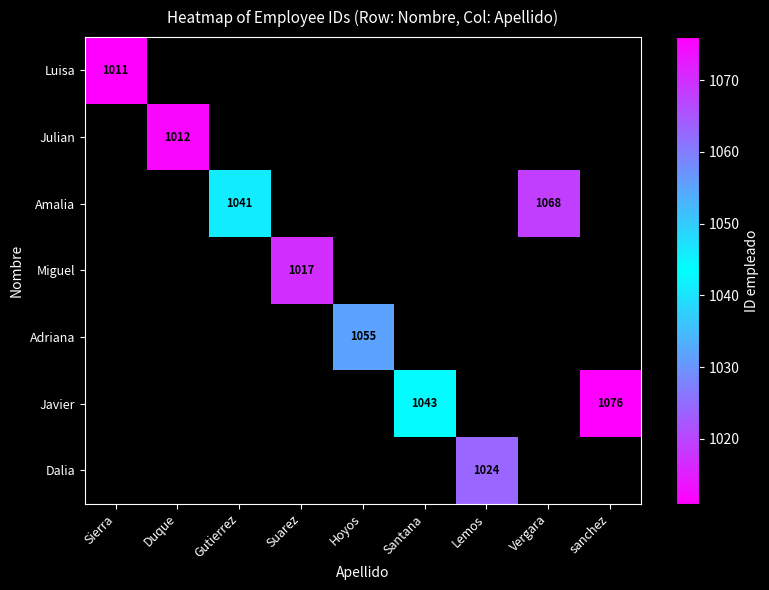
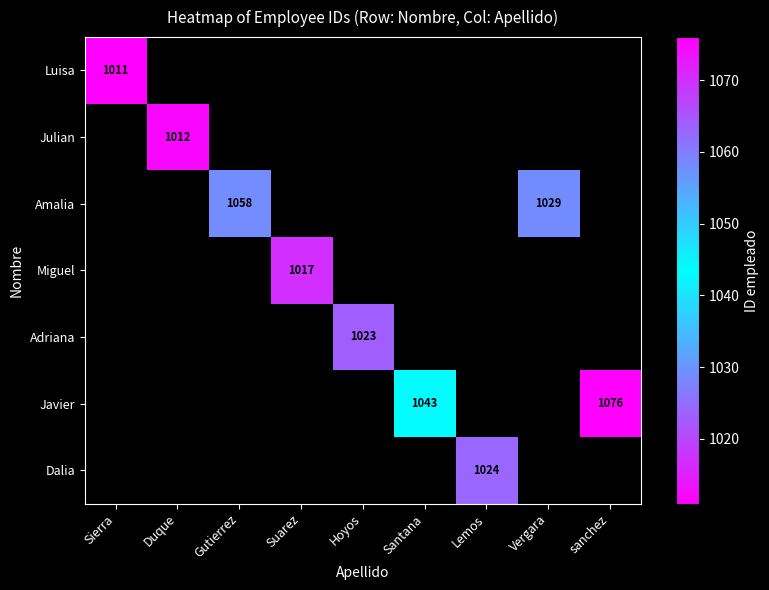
Amalia, Gutierrez: 1041 -> 1058
Amalia, Vergara: 1068 -> 1029
Adriana, Hoyos: 1055 -> 1023
